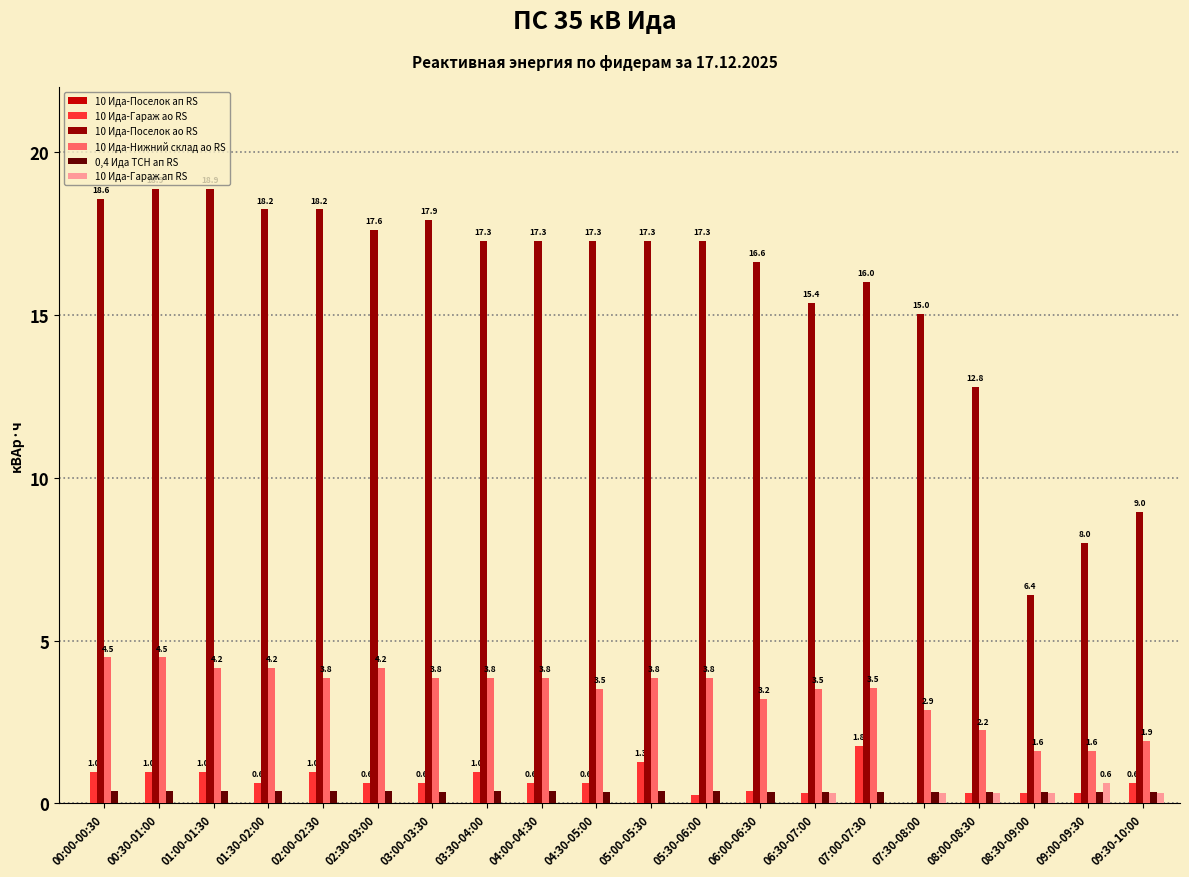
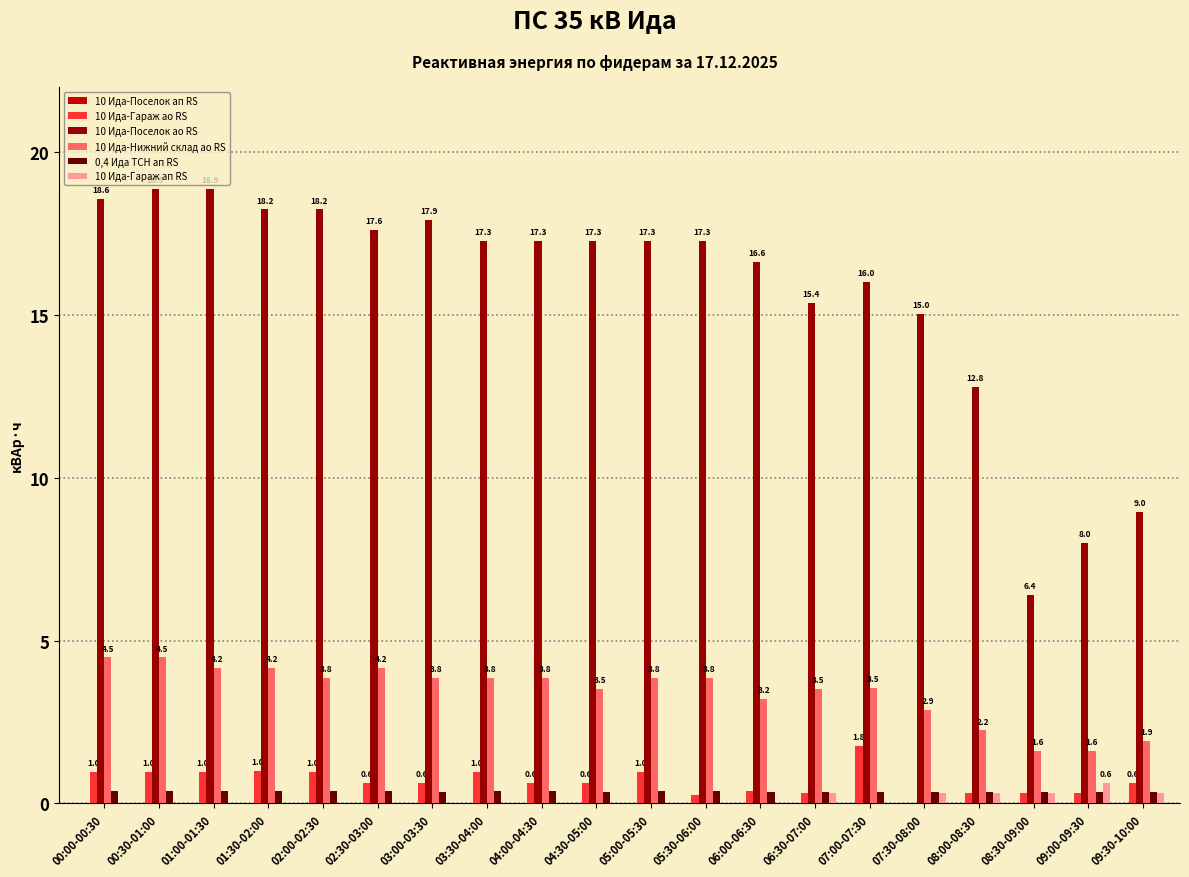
10 Ида-Гараж ао RS, 01:30-02:00: 0.6 -> 1.0
10 Ида-Гараж ао RS, 05:00-05:30: 1.3 -> 1.0
